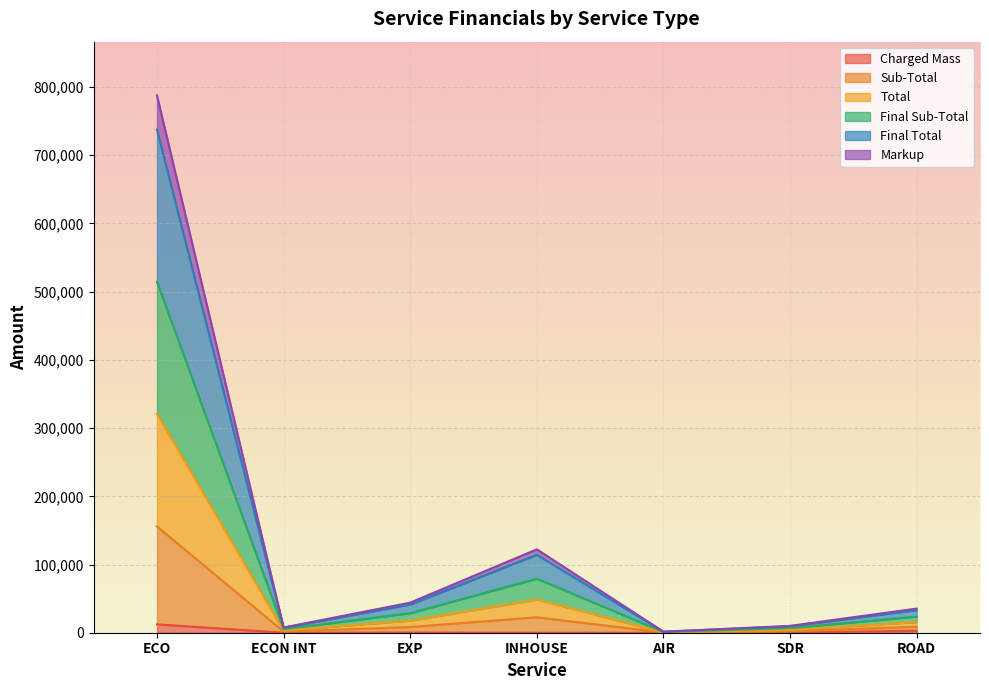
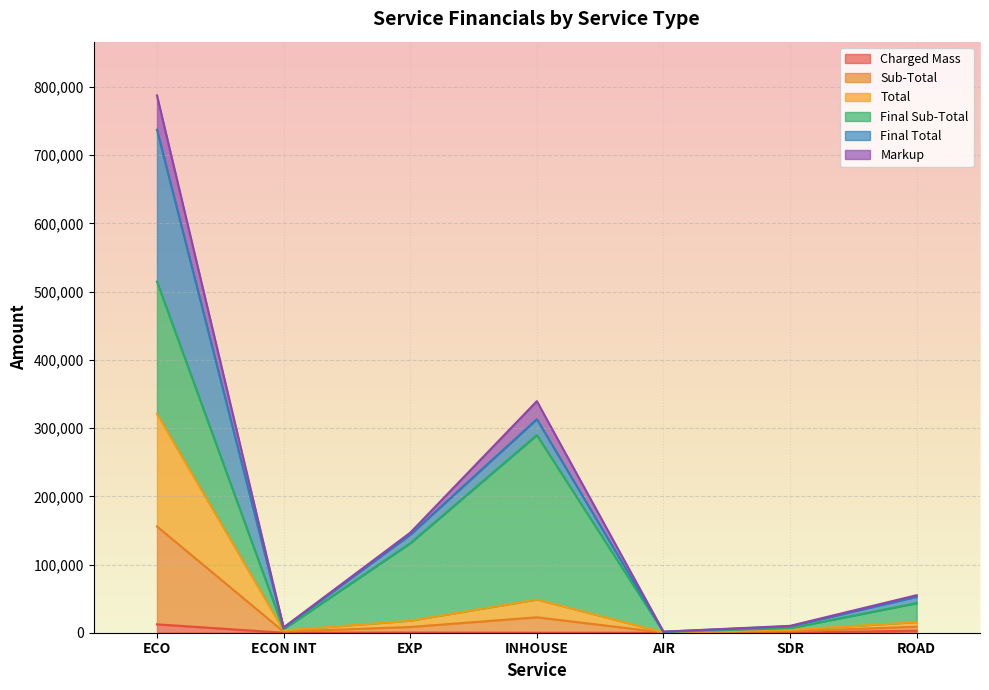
Final Sub-Total, EXP: 10,000 -> 110,000
Final Sub-Total, INHOUSE: 30,000 -> 240,000
Final Total, INHOUSE: 40,000 -> 20,000
Markup, INHOUSE: 10,000 -> 30,000
Final Sub-Total, ROAD: 10,000 -> 30,000
